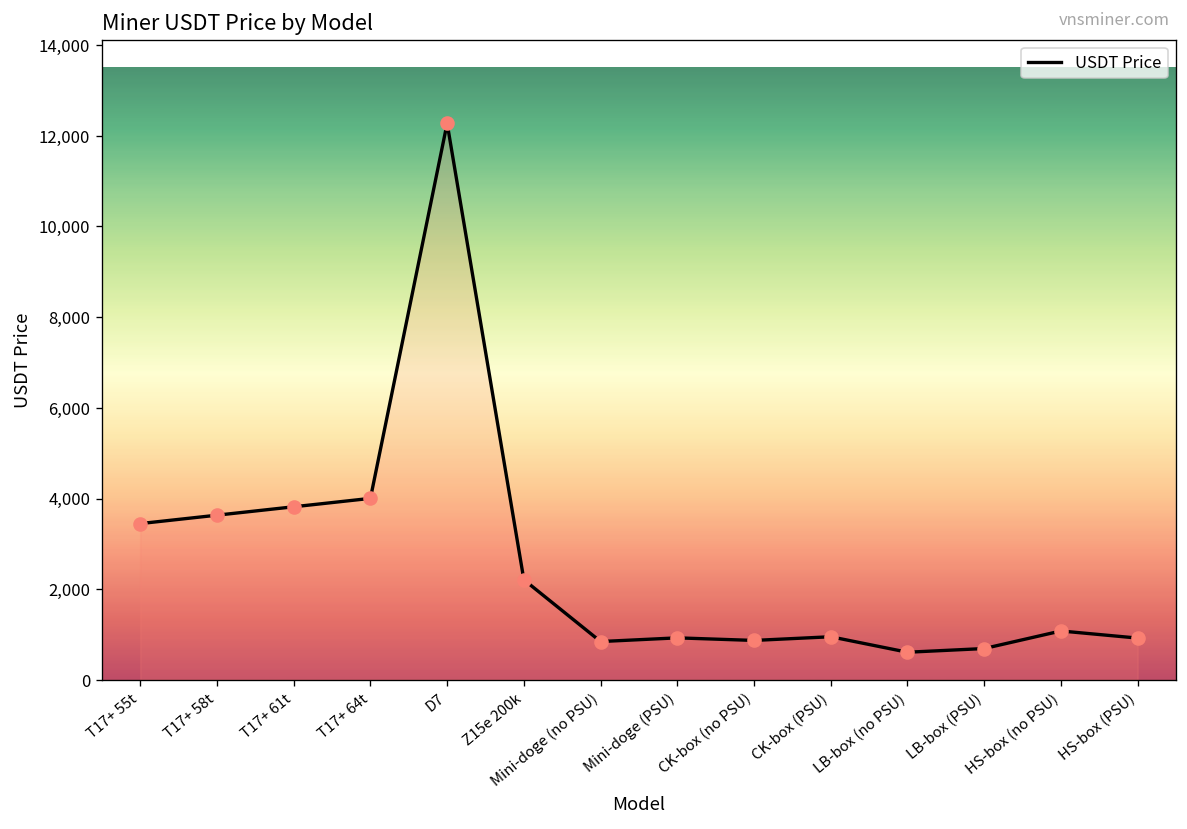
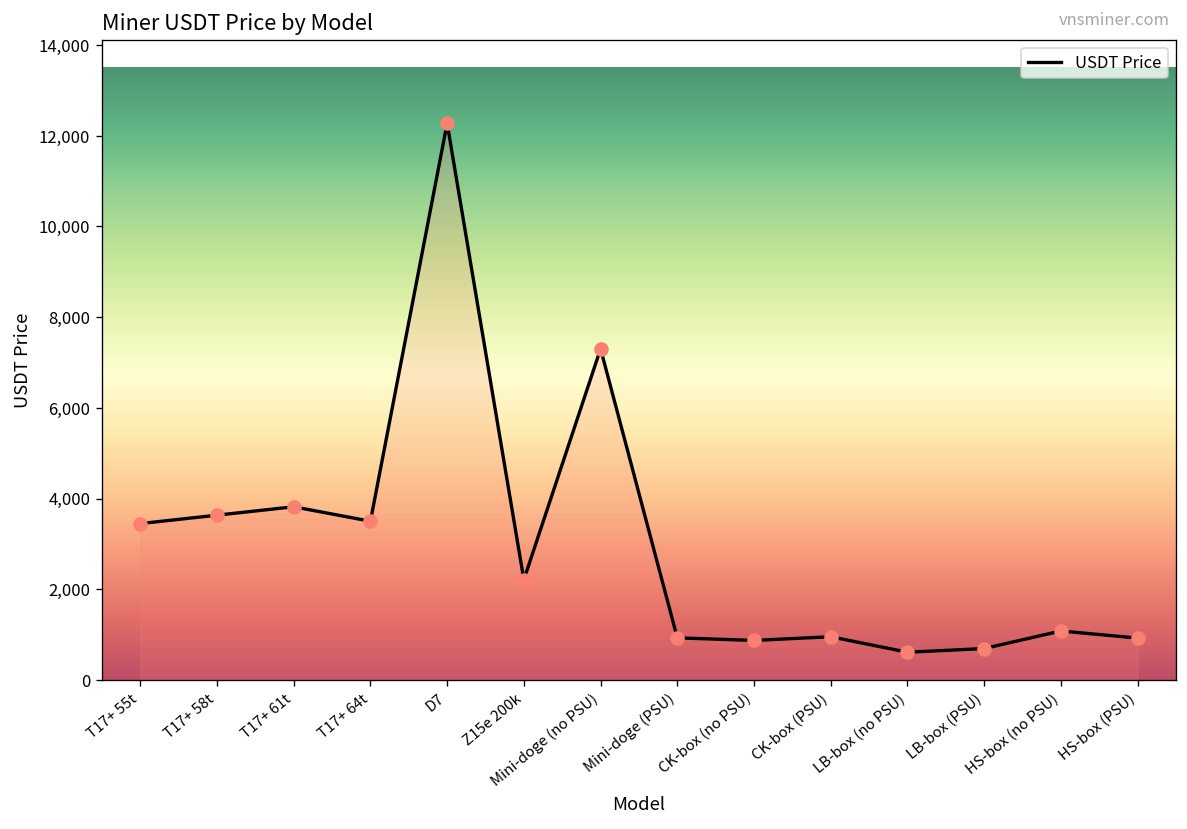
T17+ 64t: 4,000 -> 3,500
Mini-doge (no PSU): 800 -> 7,300
